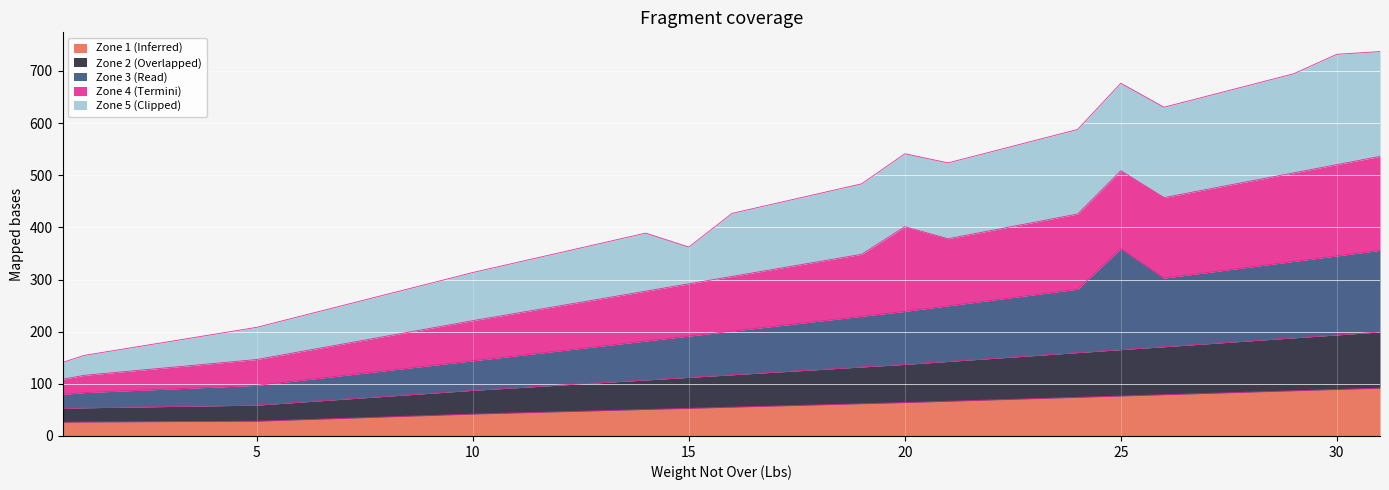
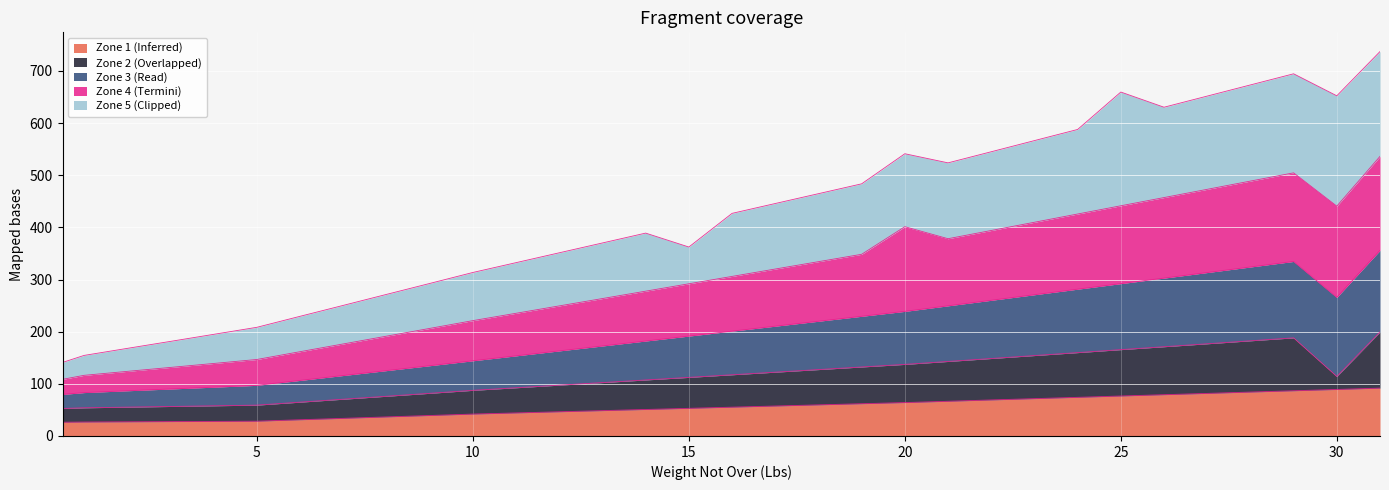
Zone 3 (Read), 25: 190 -> 130
Zone 5 (Clipped), 25: 170 -> 220
Zone 2 (Overlapped), 30: 100 -> 20
